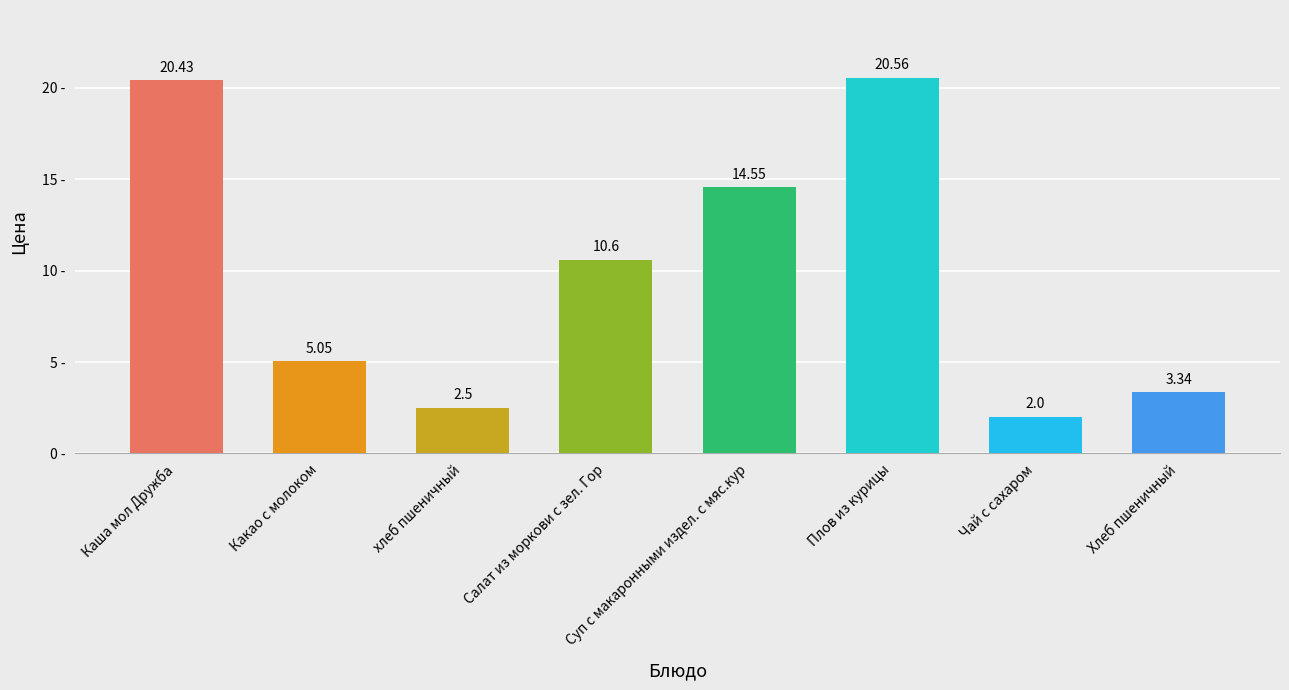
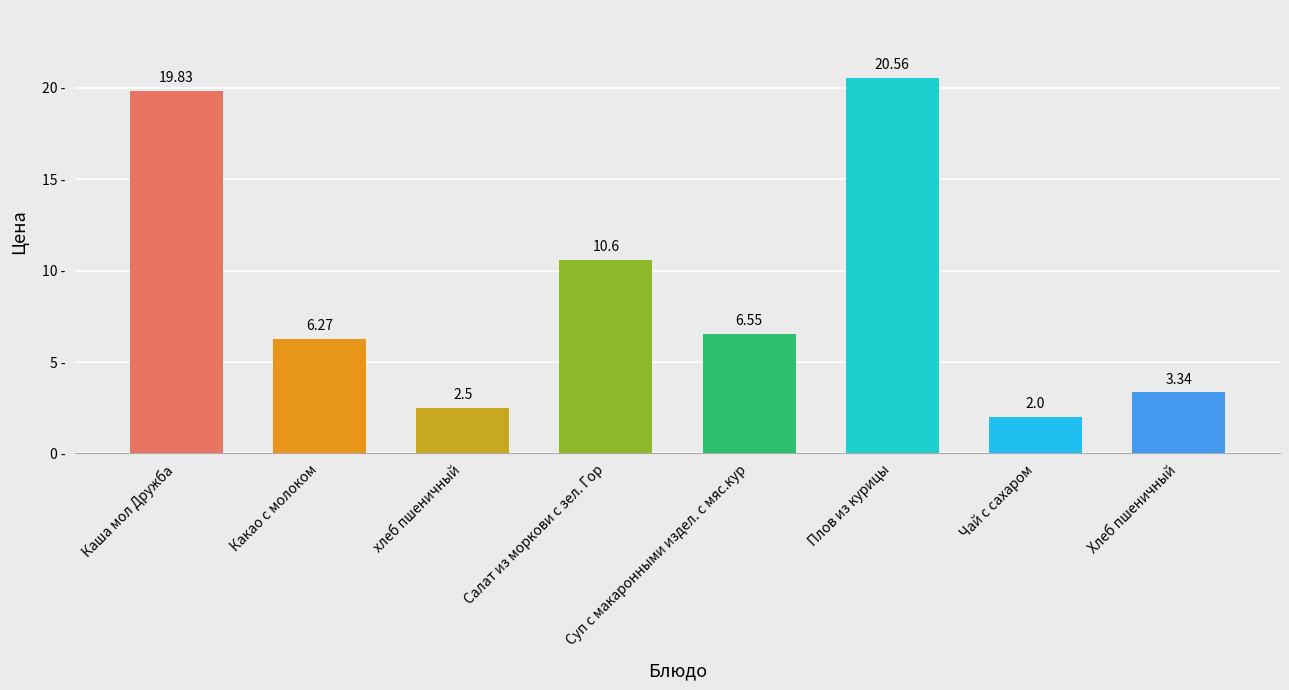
Каша мол Дружба: 20.43 -> 19.83
Какао с молоком: 5.05 -> 6.27
Суп с макаронными издел. с мяс.кур: 14.55 -> 6.55
